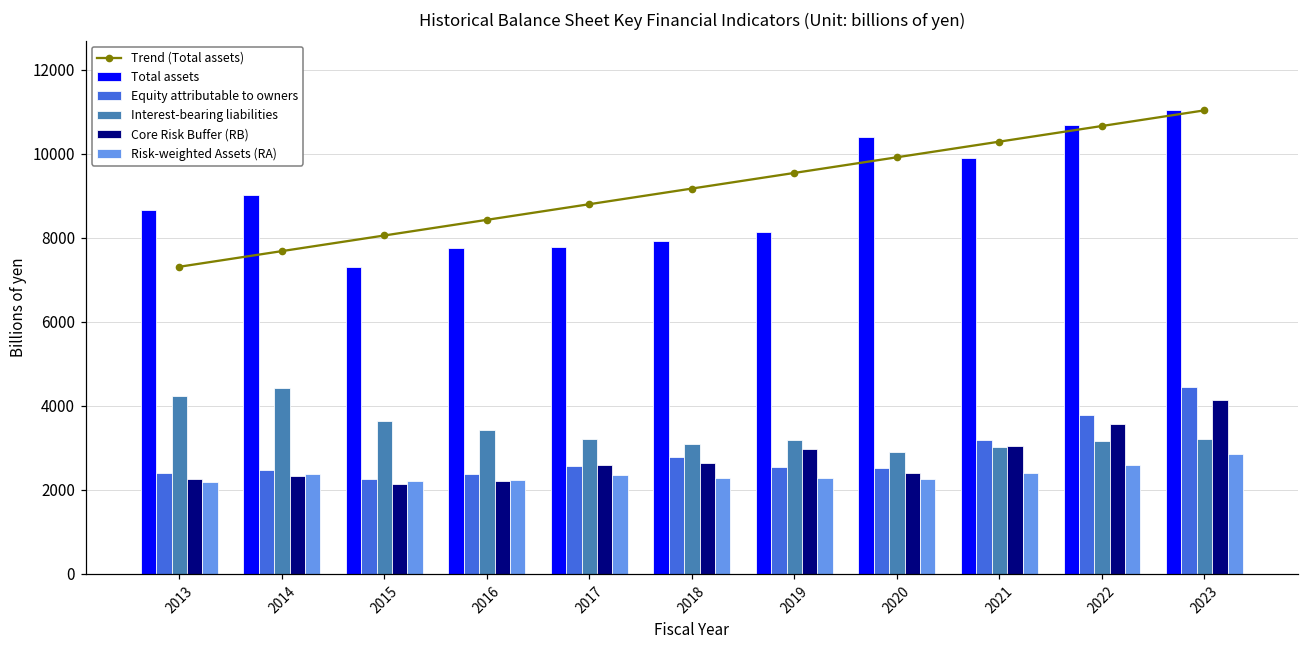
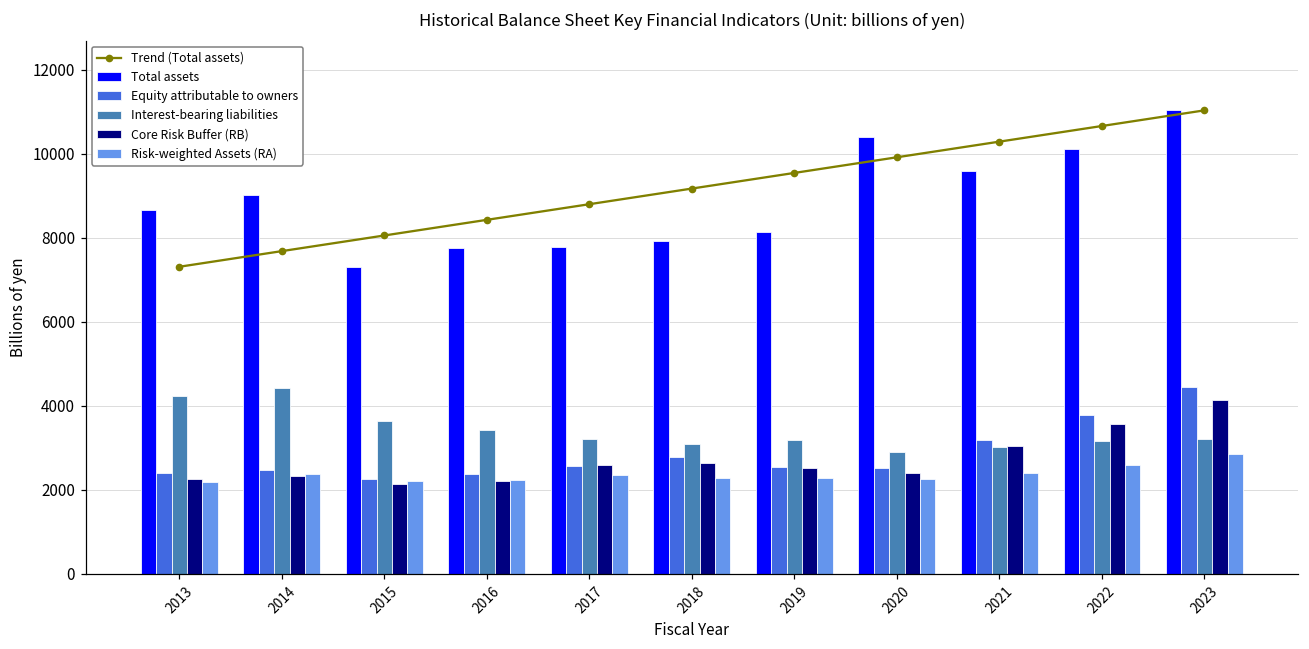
Core Risk Buffer (RB), 2019: 3000 -> 2500
Total assets, 2021: 9900 -> 9600
Total assets, 2022: 10700 -> 10100
